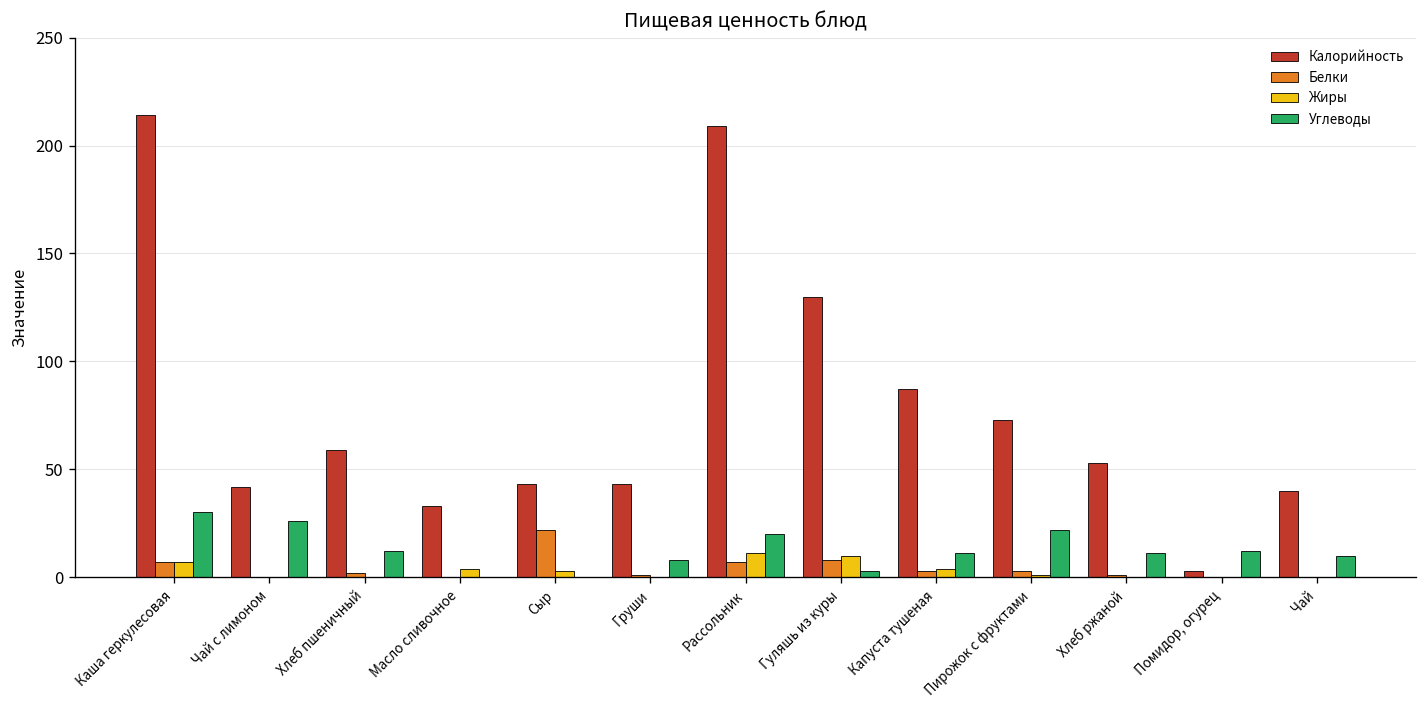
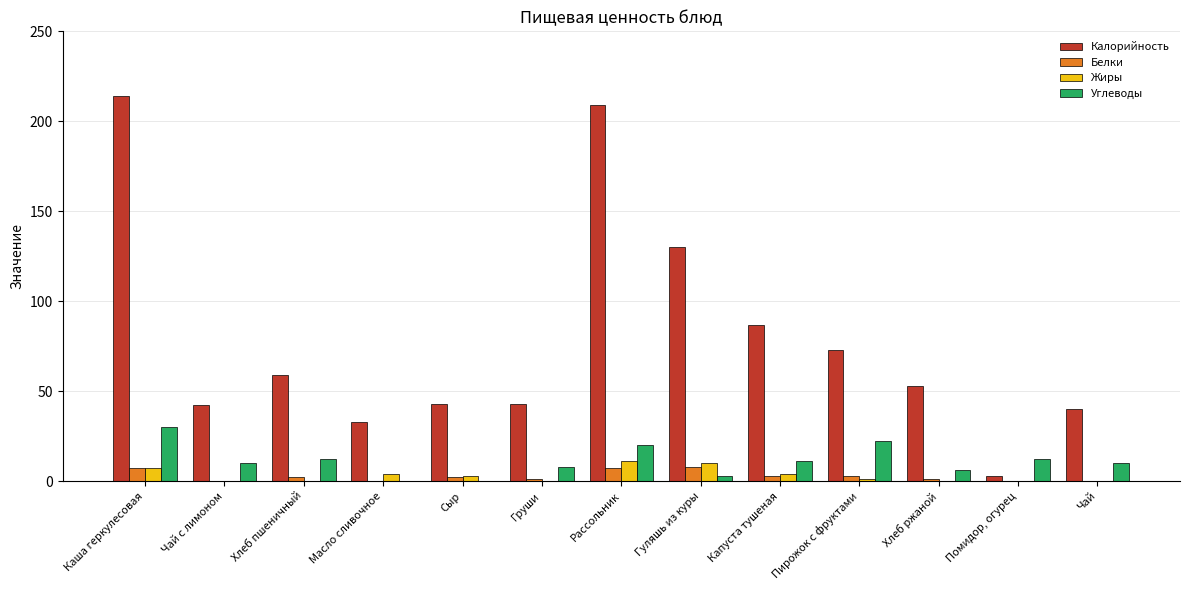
Углеводы, Чай с лимоном: 26 -> 10
Белки, Сыр: 22 -> 2
Углеводы, Хлеб ржаной: 11 -> 6
